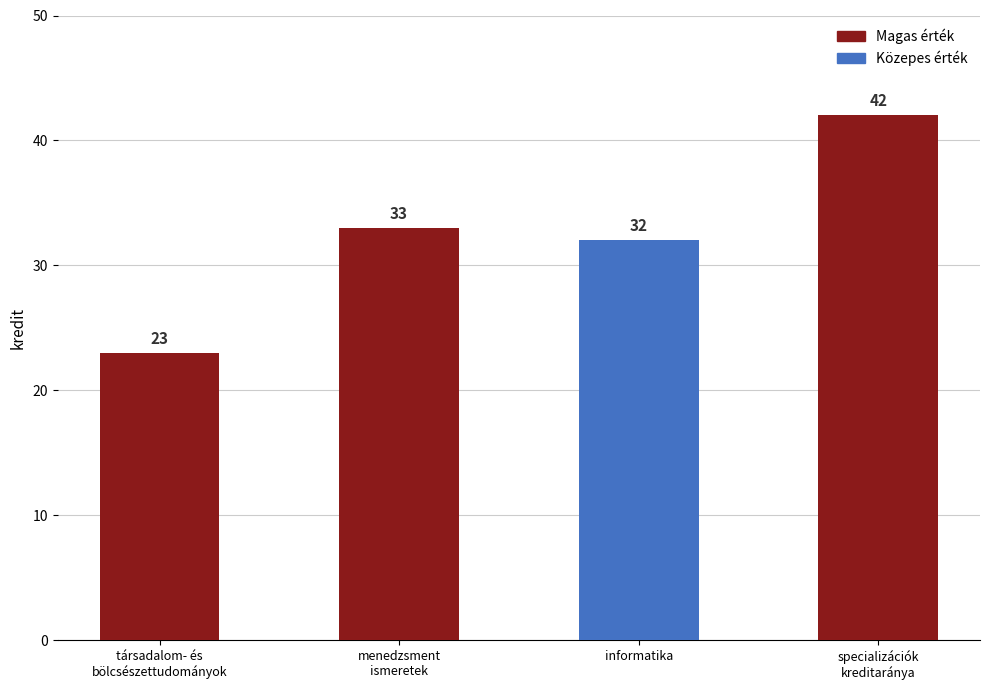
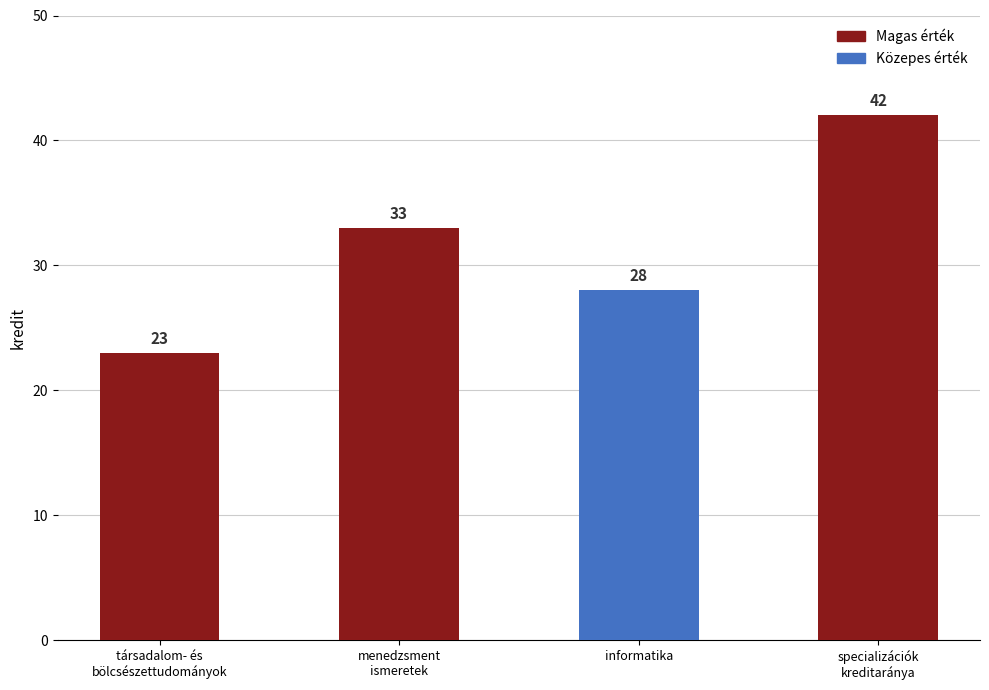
informatika: 32 -> 28
